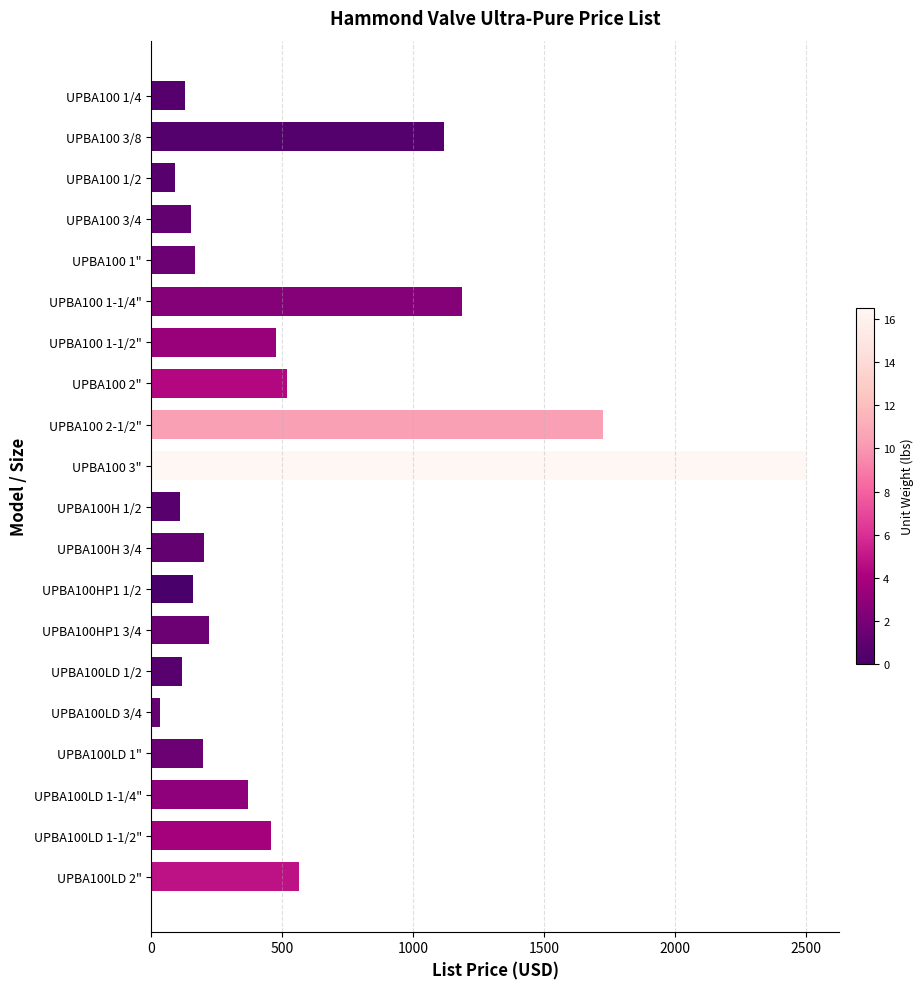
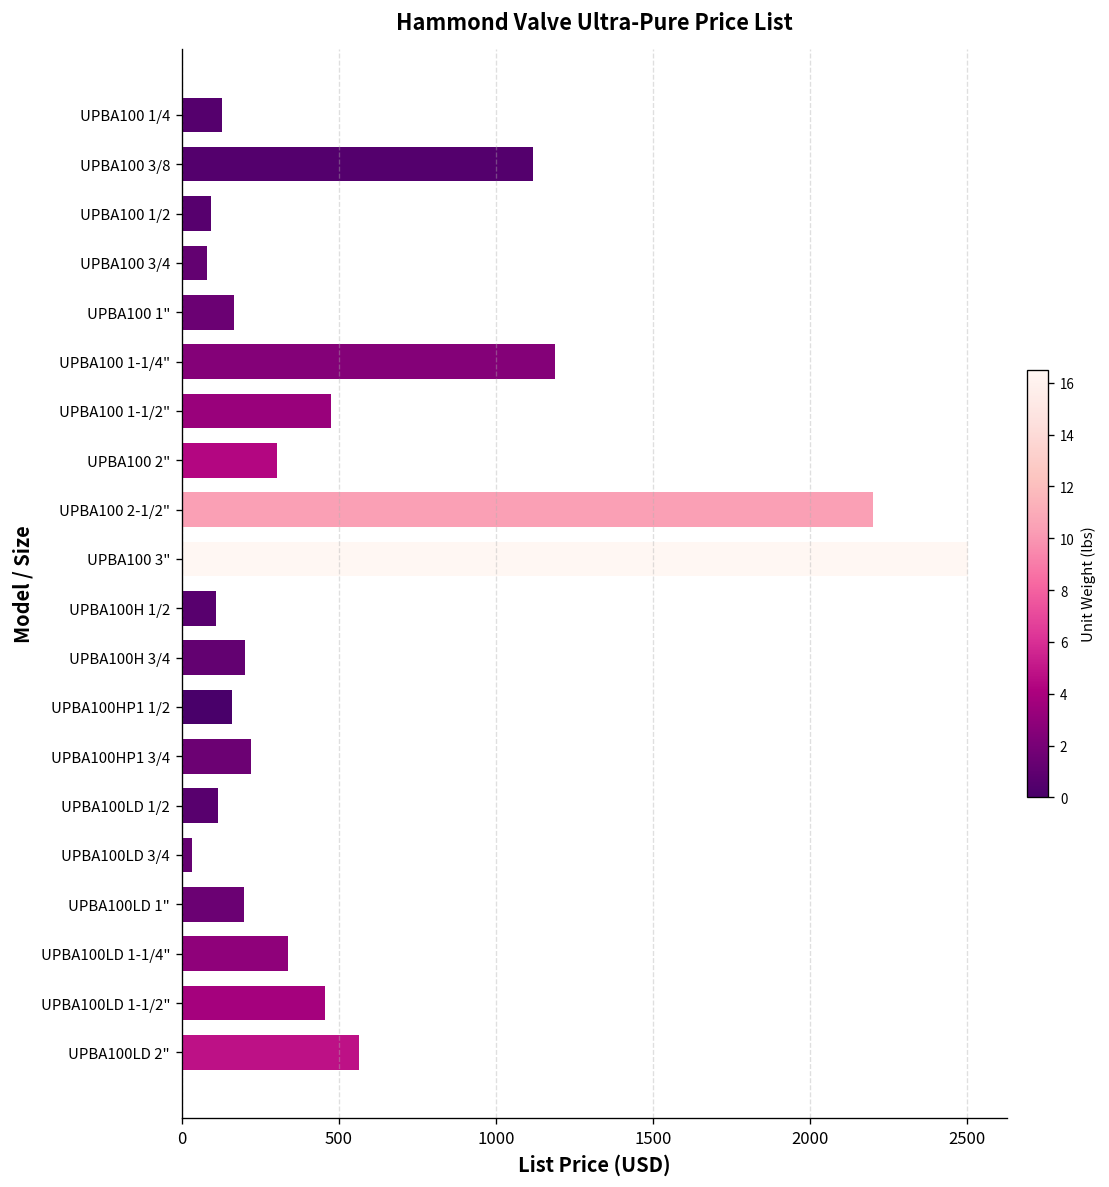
UPBA100 3/4: 150 -> 80
UPBA100 2": 520 -> 300
UPBA100 2-1/2": 1720 -> 2200
UPBA100LD 1-1/4": 370 -> 340
